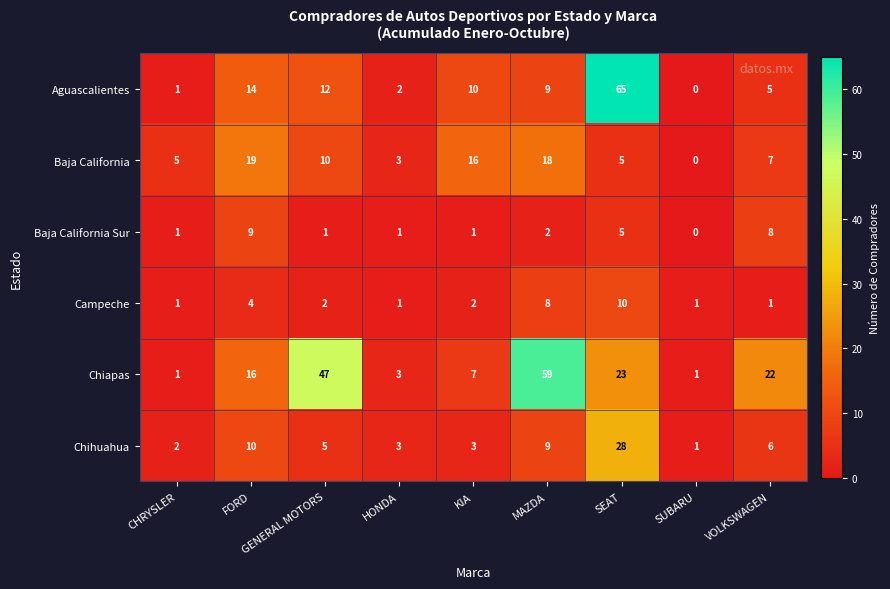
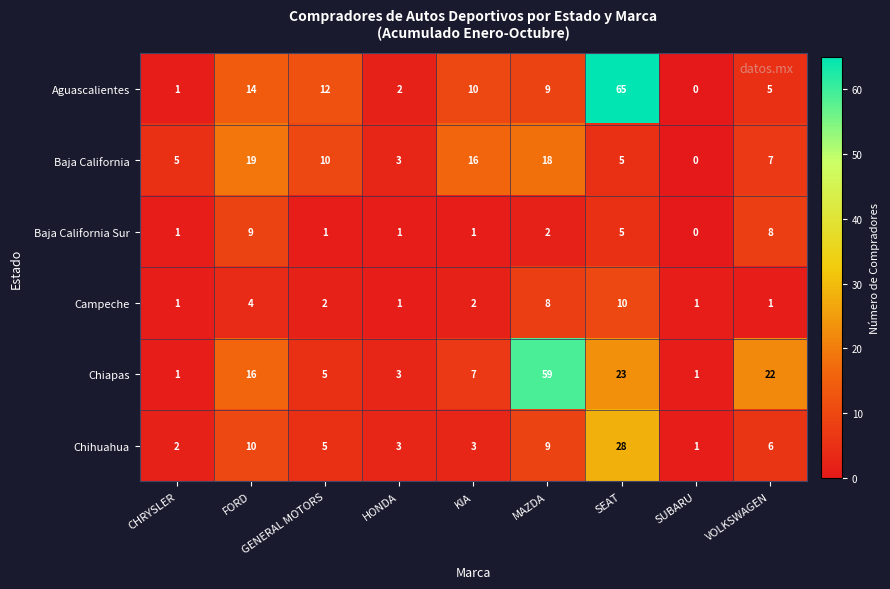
Chiapas, GENERAL MOTORS: 47 -> 5
